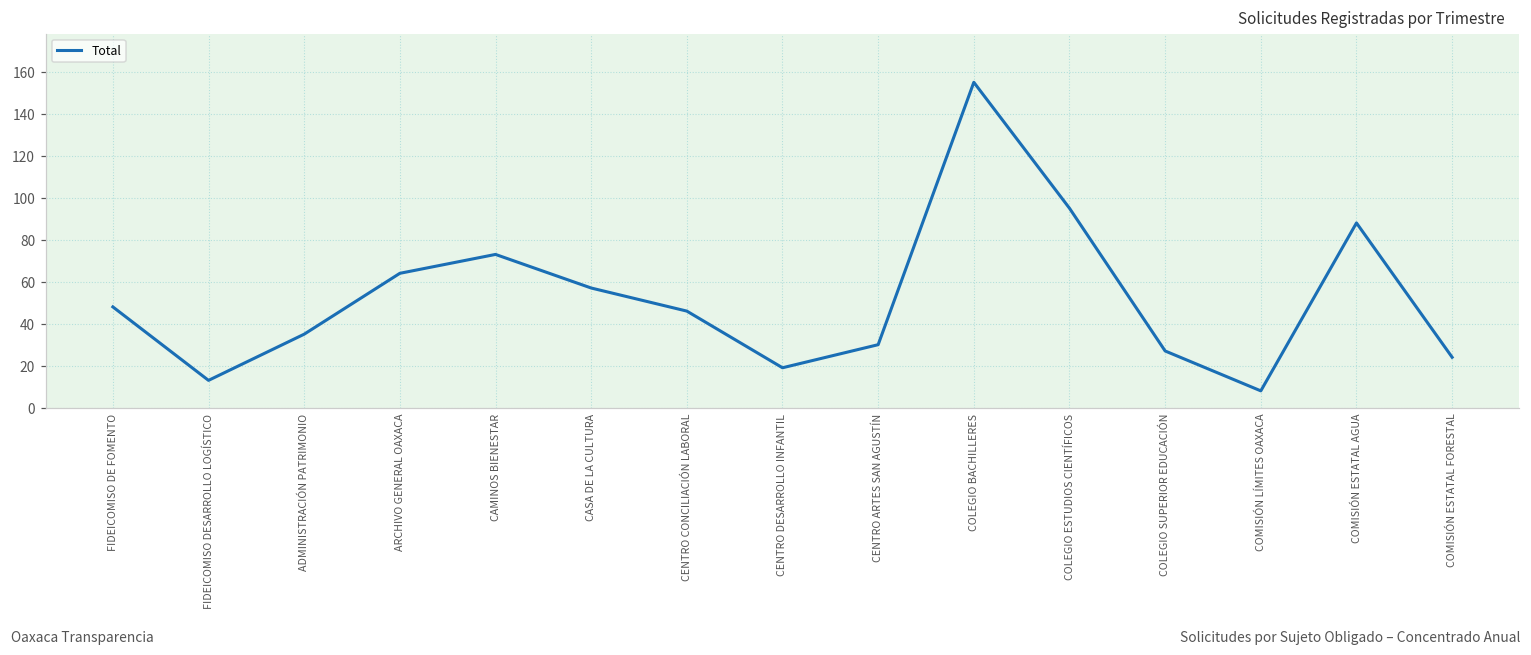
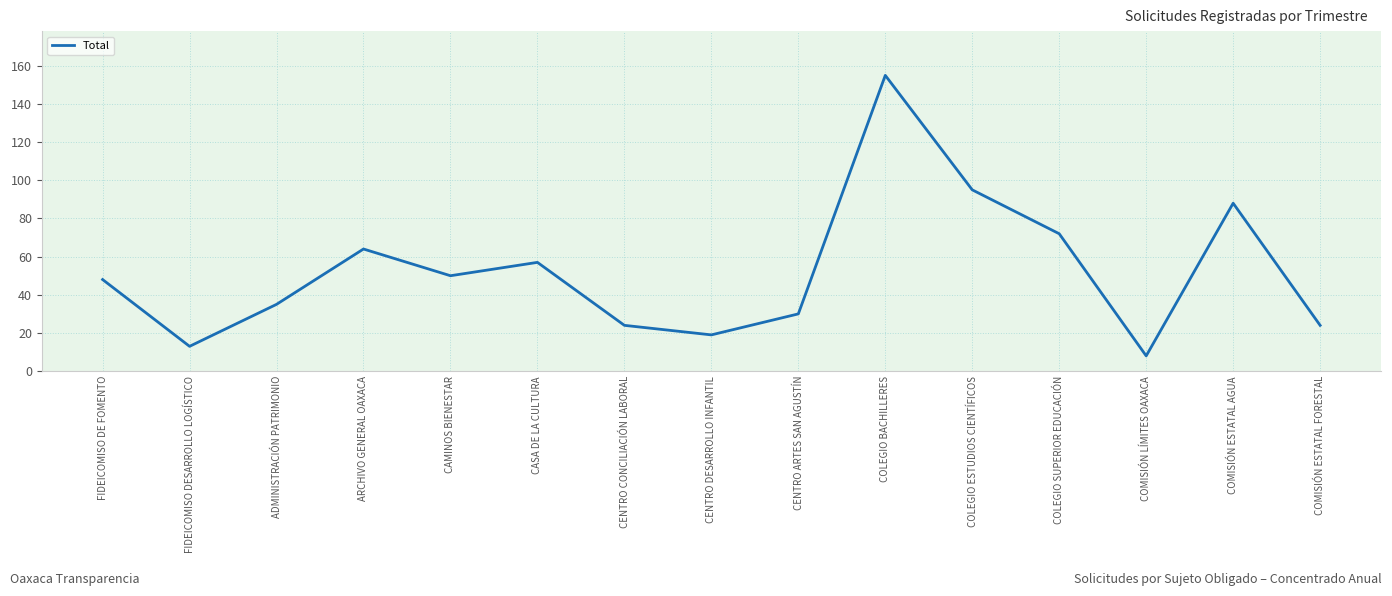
CAMINOS BIENESTAR: 73 -> 50
CENTRO CONCILIACIÓN LABORAL: 46 -> 24
COLEGIO SUPERIOR EDUCACIÓN: 27 -> 72
